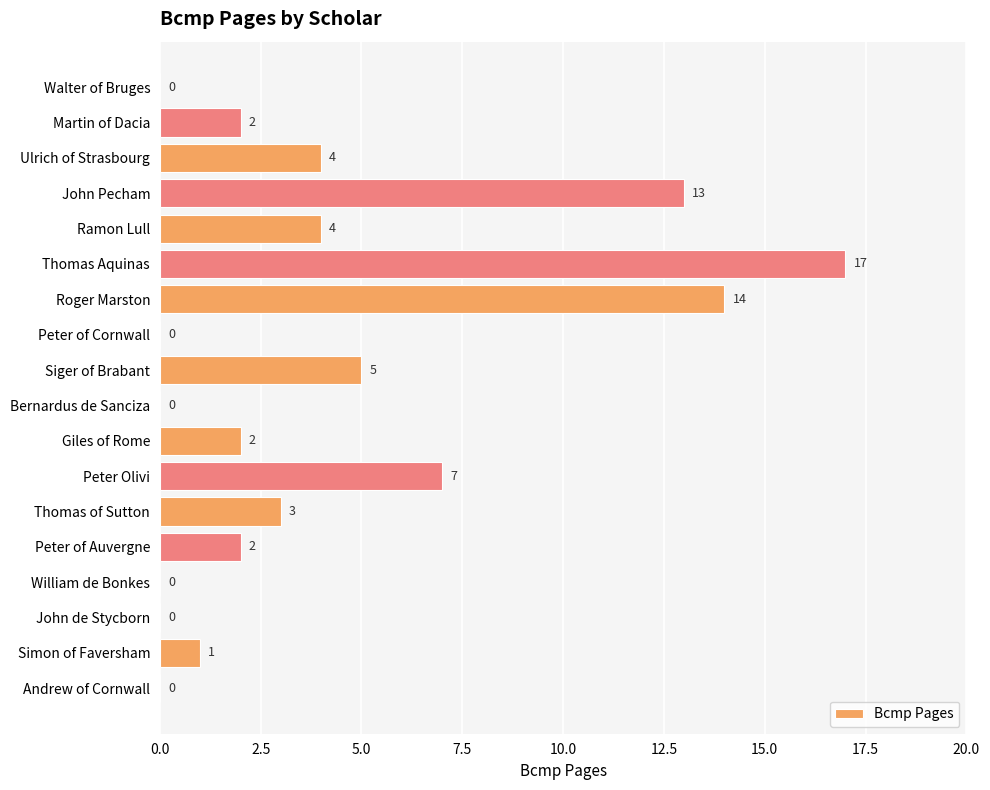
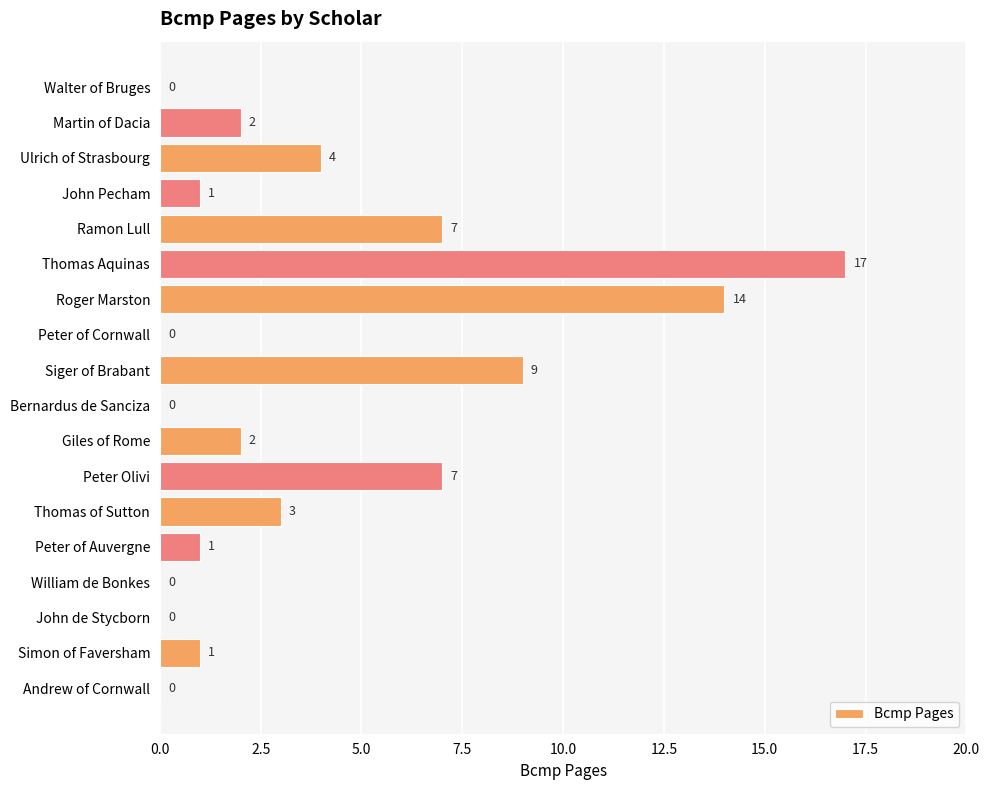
John Pecham: 13 -> 1
Ramon Lull: 4 -> 7
Siger of Brabant: 5 -> 9
Peter of Auvergne: 2 -> 1
